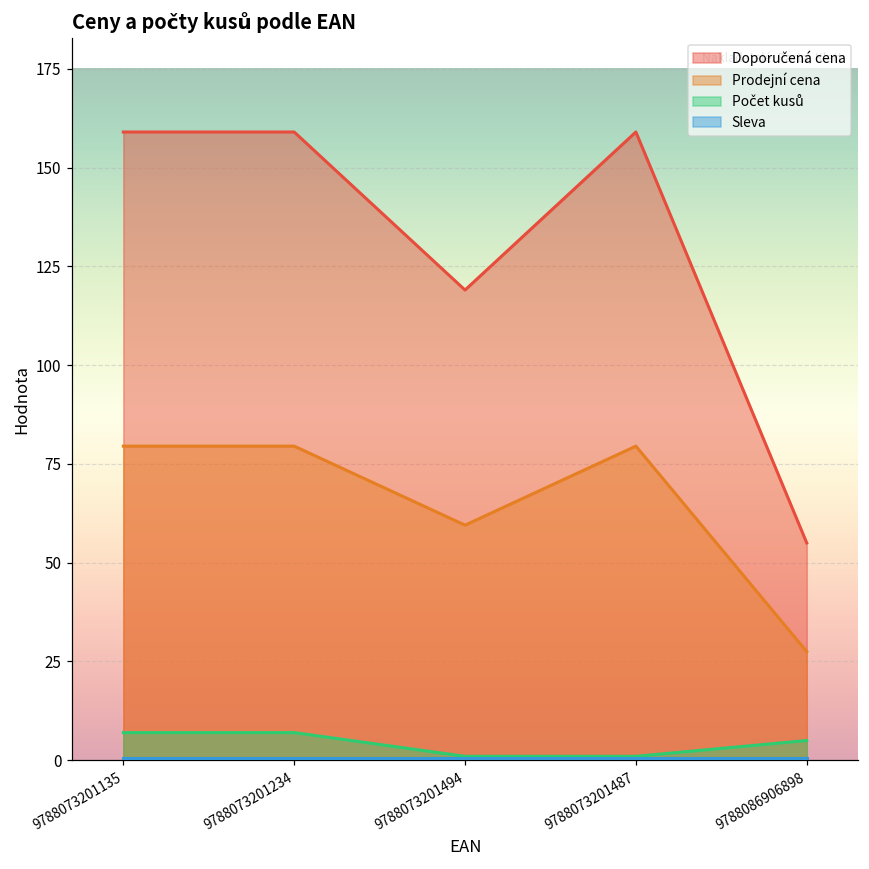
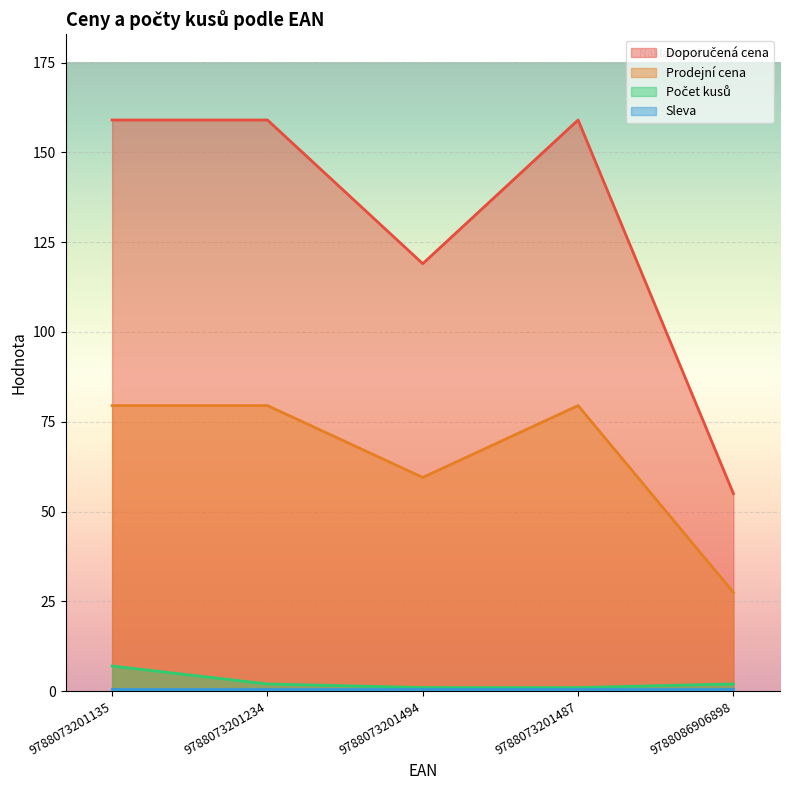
Počet kusů, 9788073201234: 7 -> 2
Počet kusů, 9788086906898: 5 -> 2
